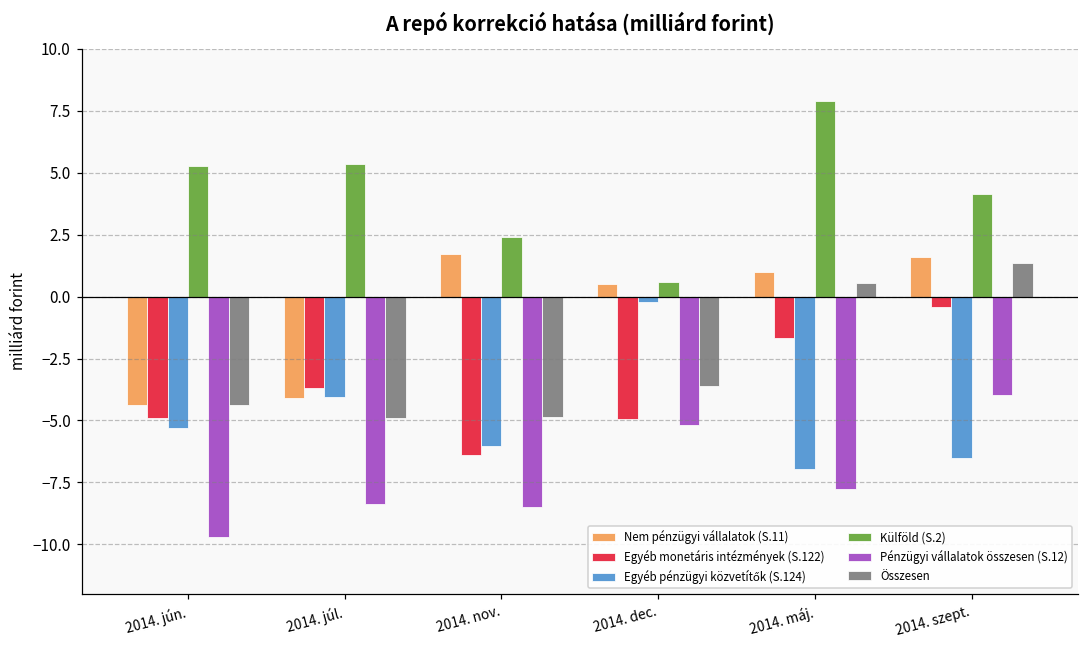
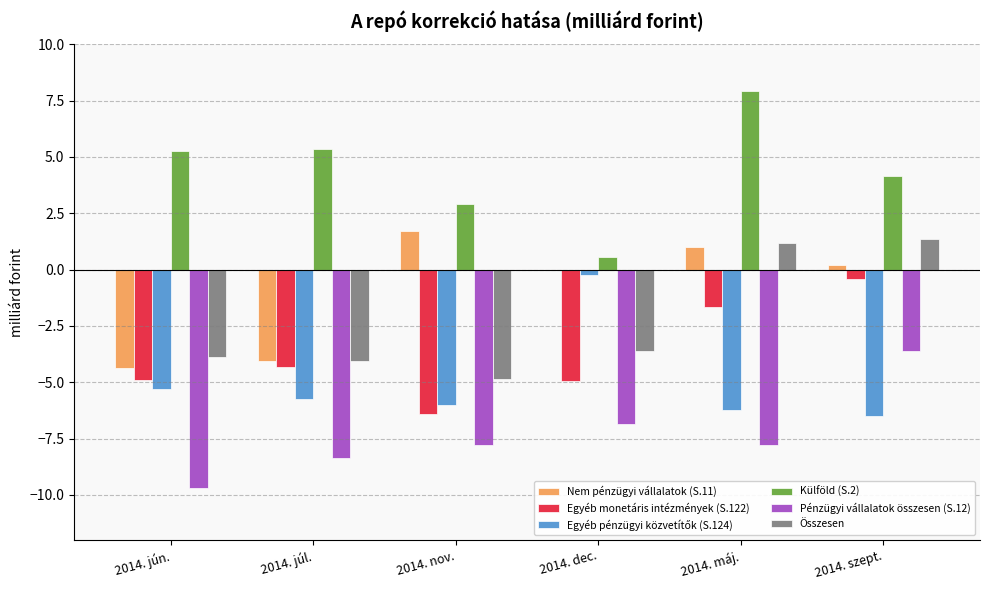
Összesen, 2014. jún.: -4.4 -> -3.9
Egyéb monetáris intézmények (S.122), 2014. júl.: -3.7 -> -4.3
Egyéb pénzügyi közvetítők (S.124), 2014. júl.: -4.0 -> -5.8
Összesen, 2014. júl.: -4.9 -> -4.1
Külföld (S.2), 2014. nov.: 2.4 -> 2.9
Pénzügyi vállalatok összesen (S.12), 2014. nov.: -8.5 -> -7.8
Nem pénzügyi vállalatok (S.11), 2014. dec.: 0.5 -> 0.0
Pénzügyi vállalatok összesen (S.12), 2014. dec.: -5.2 -> -6.9
Egyéb pénzügyi közvetítők (S.124), 2014. máj.: -7.0 -> -6.2
Összesen, 2014. máj.: 0.5 -> 1.2
Nem pénzügyi vállalatok (S.11), 2014. szept.: 1.6 -> 0.2
Pénzügyi vállalatok összesen (S.12), 2014. szept.: -4.0 -> -3.6
